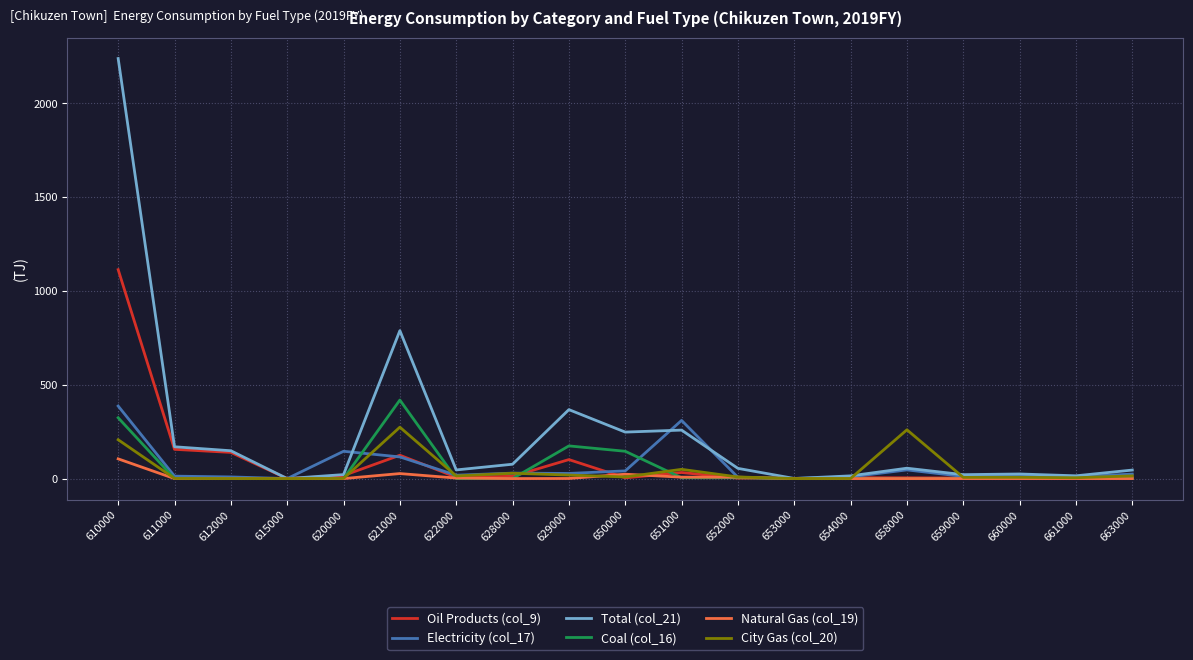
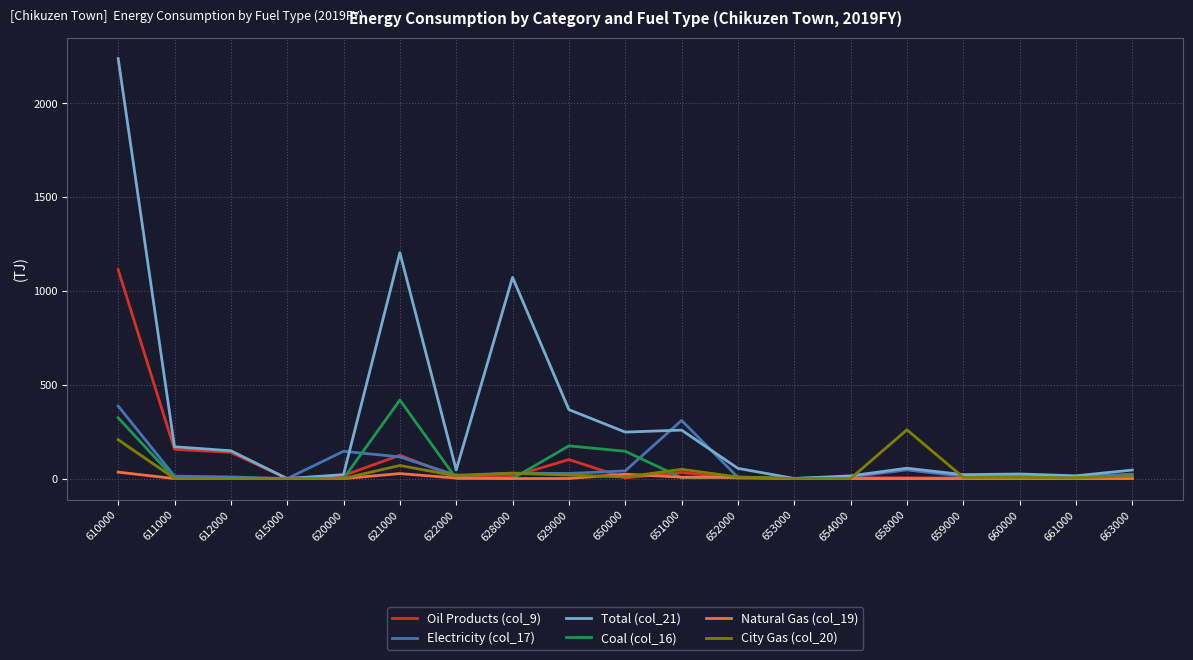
Natural Gas (col_19), 610000: 110 -> 30
Total (col_21), 621000: 790 -> 1200
City Gas (col_20), 621000: 270 -> 70
Total (col_21), 628000: 80 -> 1070
